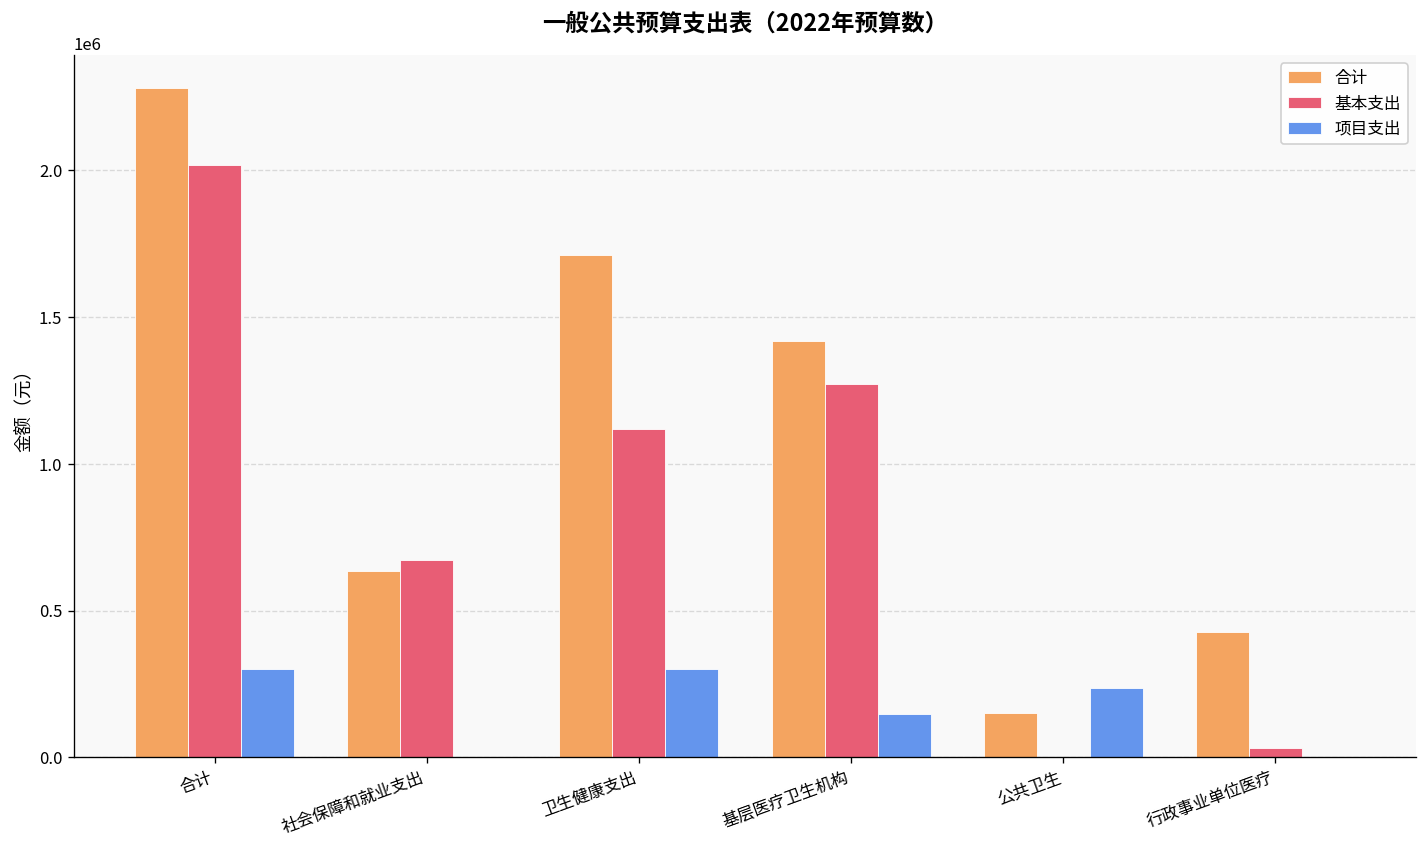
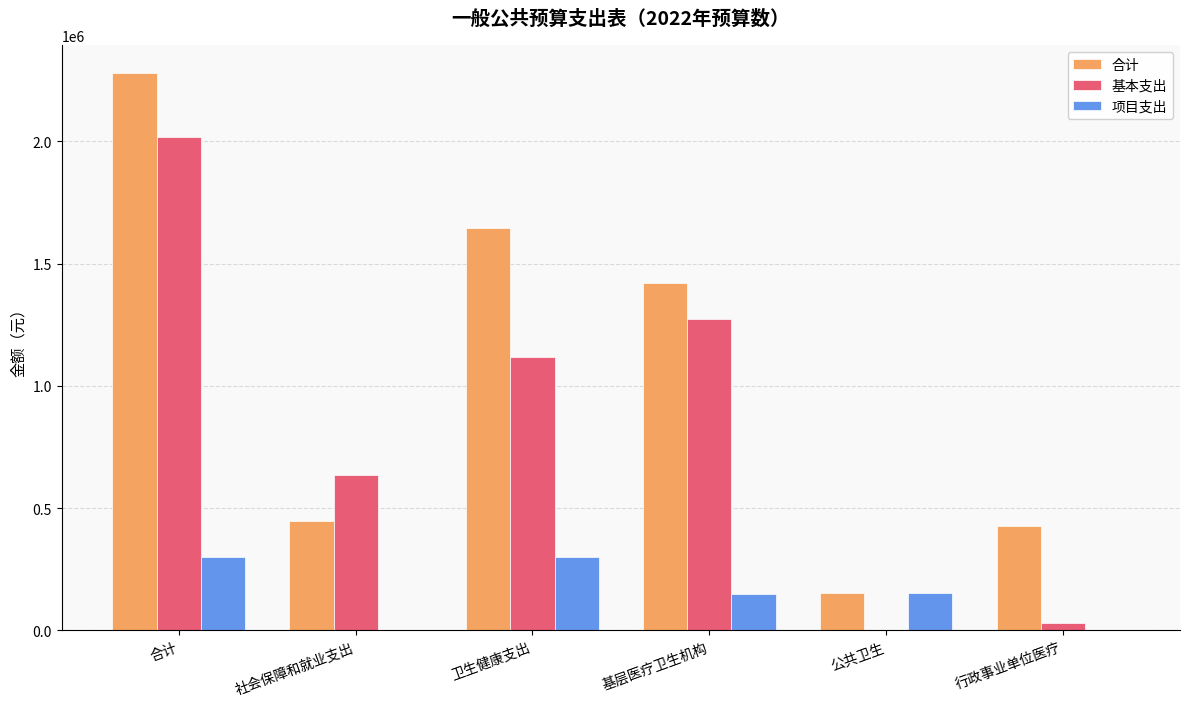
合计, 社会保障和就业支出: 640000 -> 450000
基本支出, 社会保障和就业支出: 670000 -> 640000
合计, 卫生健康支出: 1710000 -> 1640000
项目支出, 公共卫生: 240000 -> 150000
